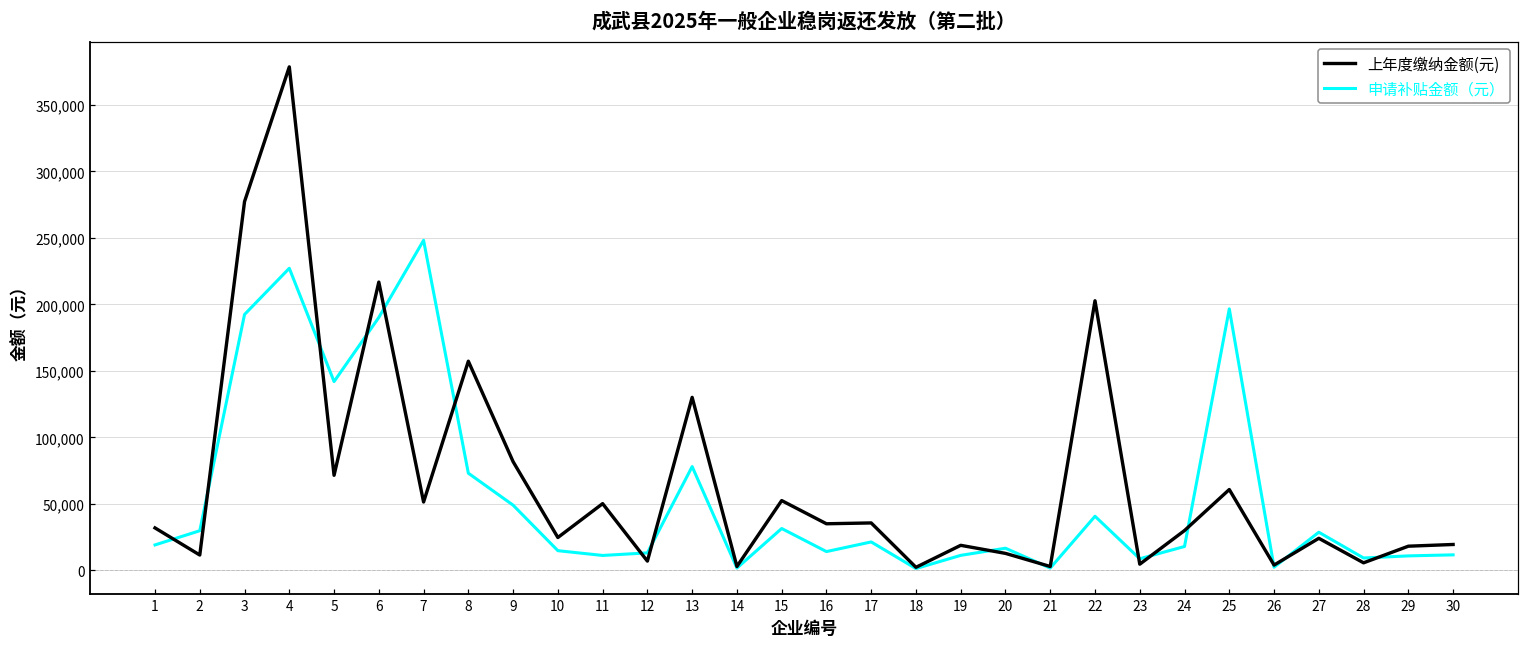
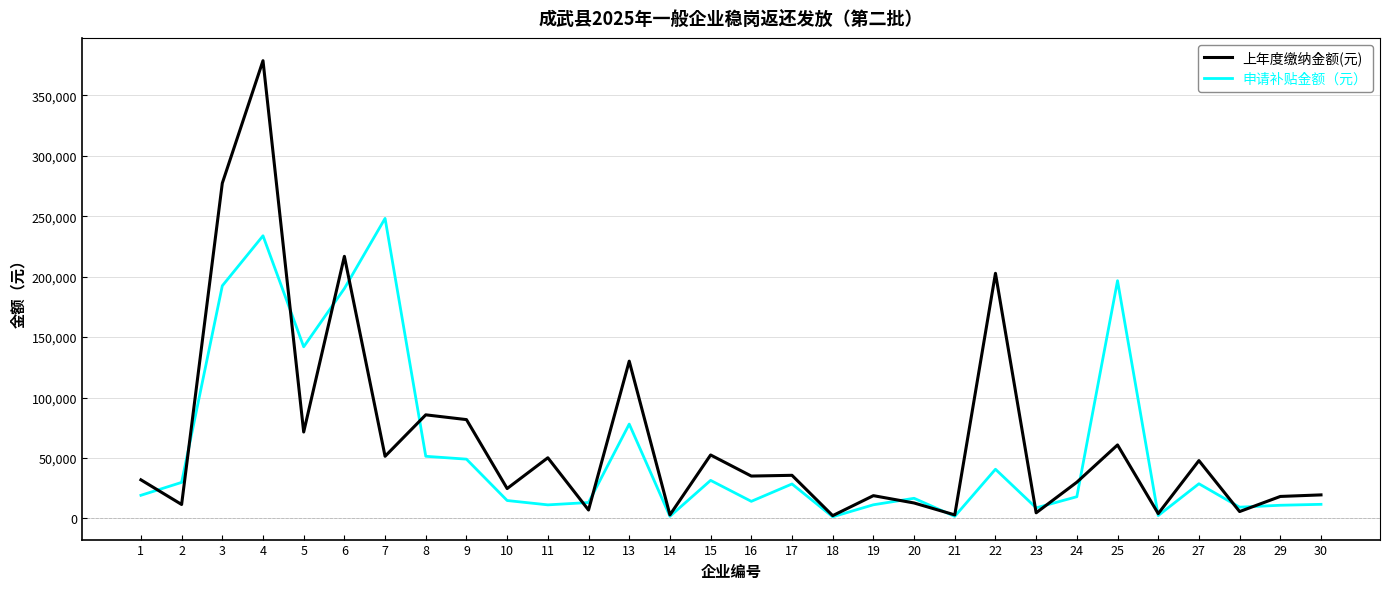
申请补贴金额（元）, 4: 227,000 -> 234,000
上年度缴纳金额(元), 8: 157,000 -> 86,000
申请补贴金额（元）, 8: 73,000 -> 51,000
申请补贴金额（元）, 17: 21,000 -> 29,000
上年度缴纳金额(元), 27: 24,000 -> 48,000
